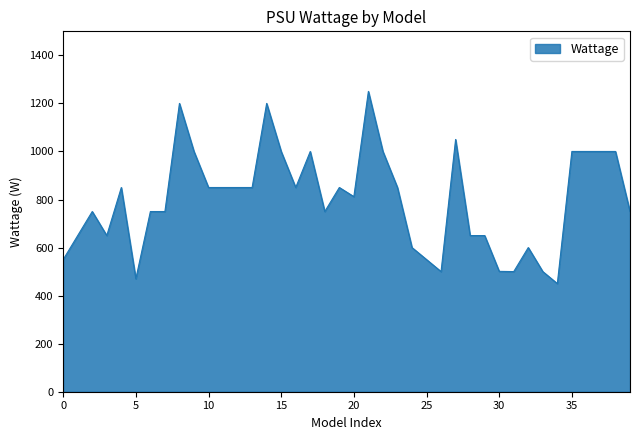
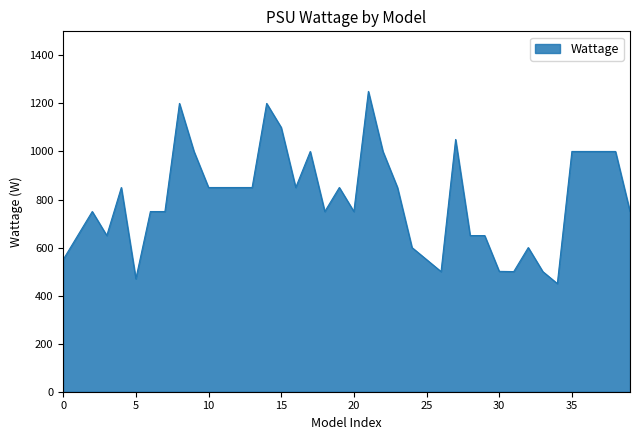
15: 1000 -> 1100
20: 810 -> 750
